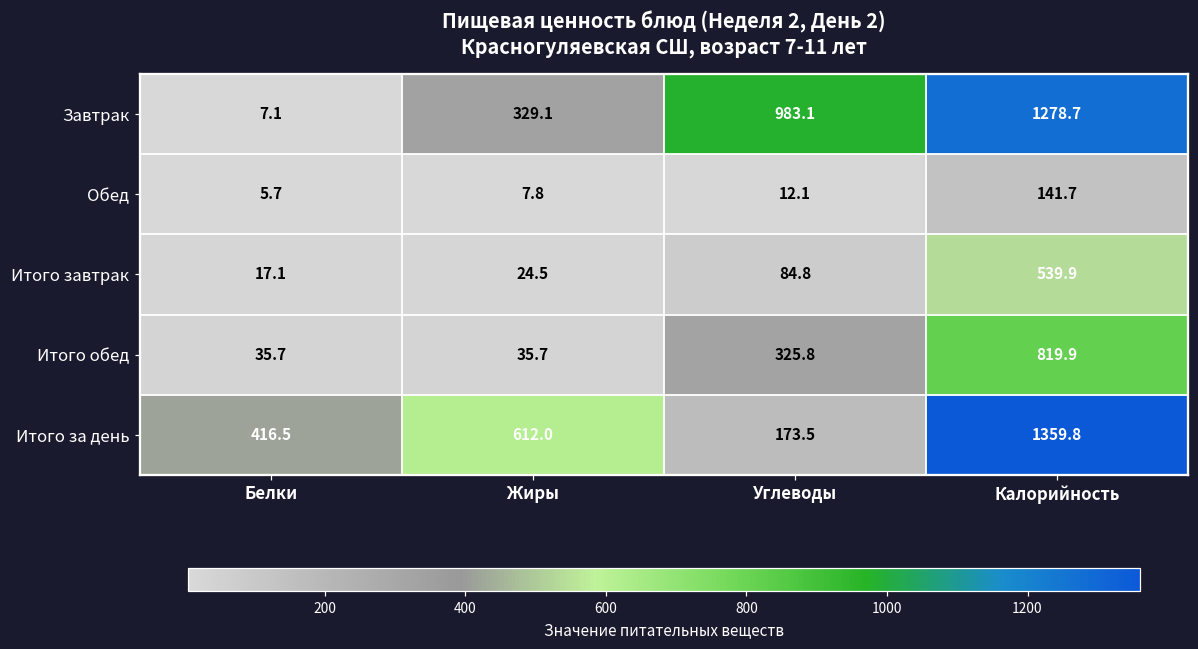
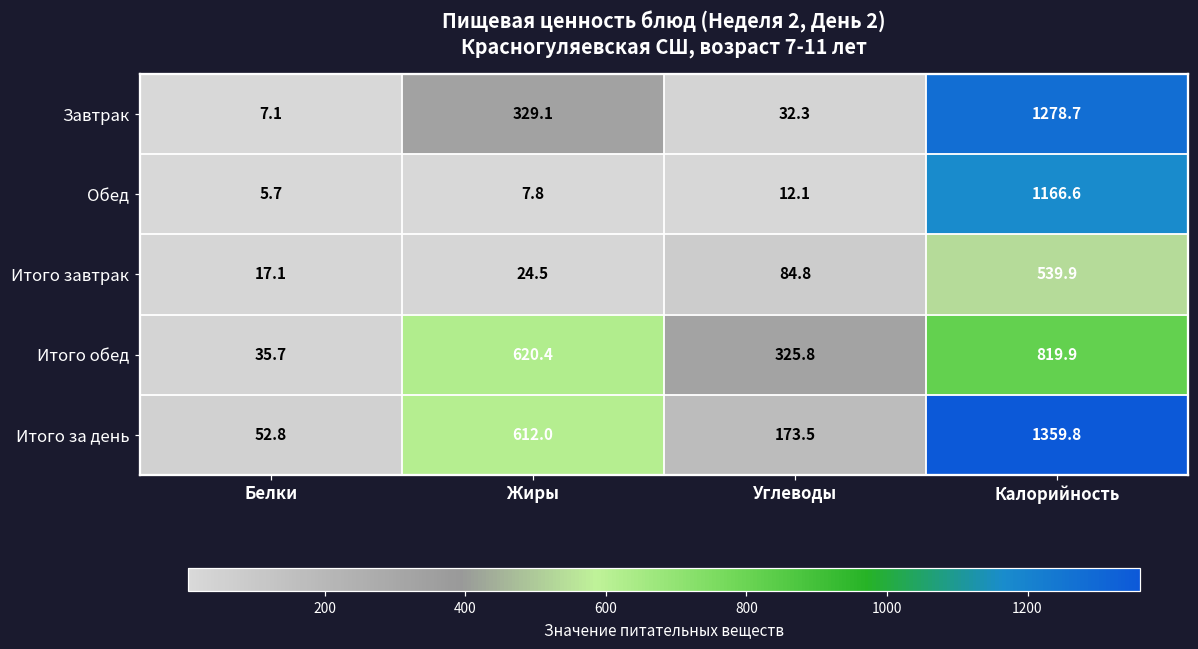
Завтрак, Углеводы: 983.1 -> 32.3
Обед, Калорийность: 141.7 -> 1166.6
Итого обед, Жиры: 35.7 -> 620.4
Итого за день, Белки: 416.5 -> 52.8
